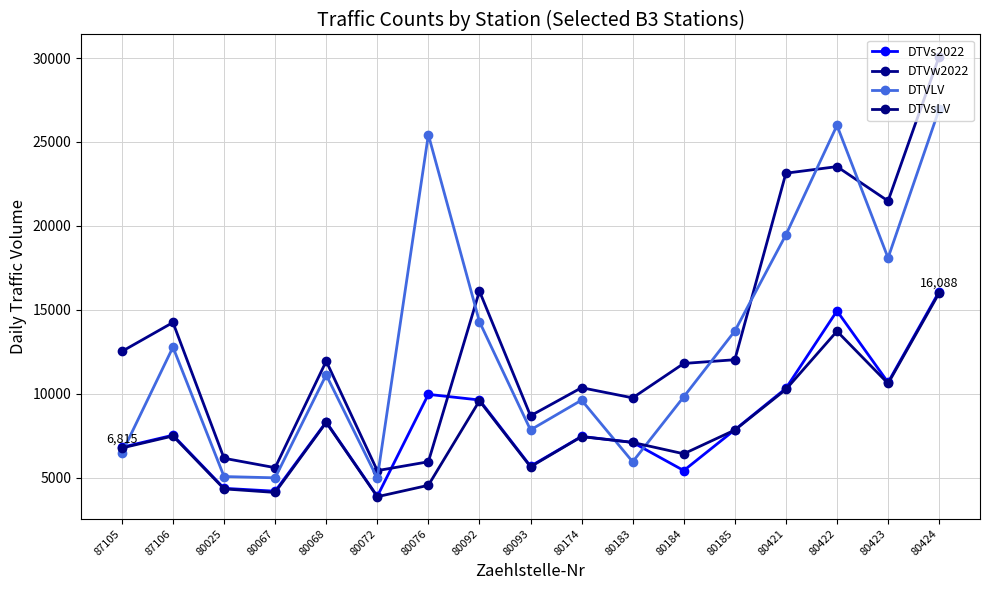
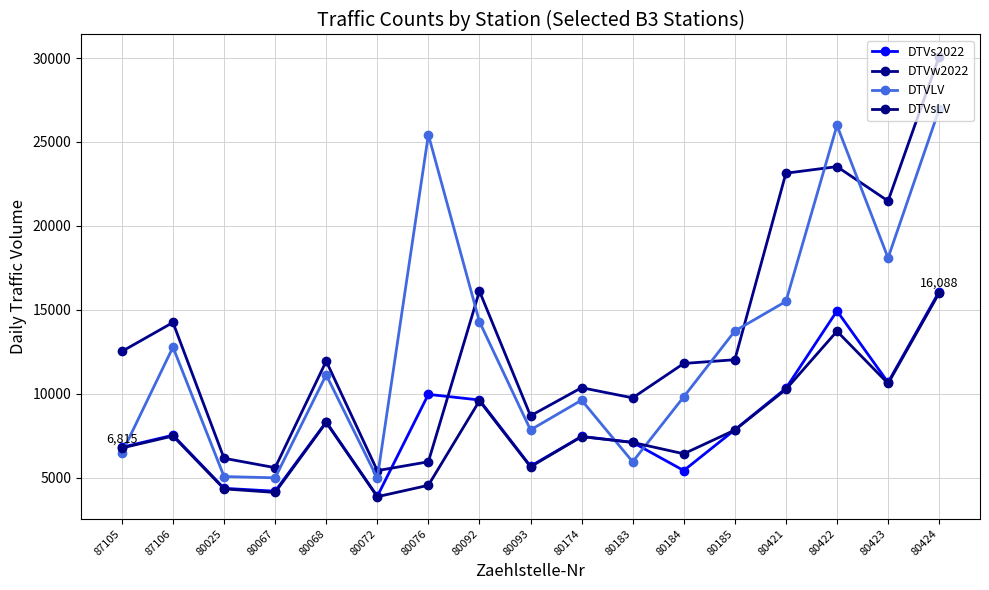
DTVLV, 80421: 19500 -> 15500
